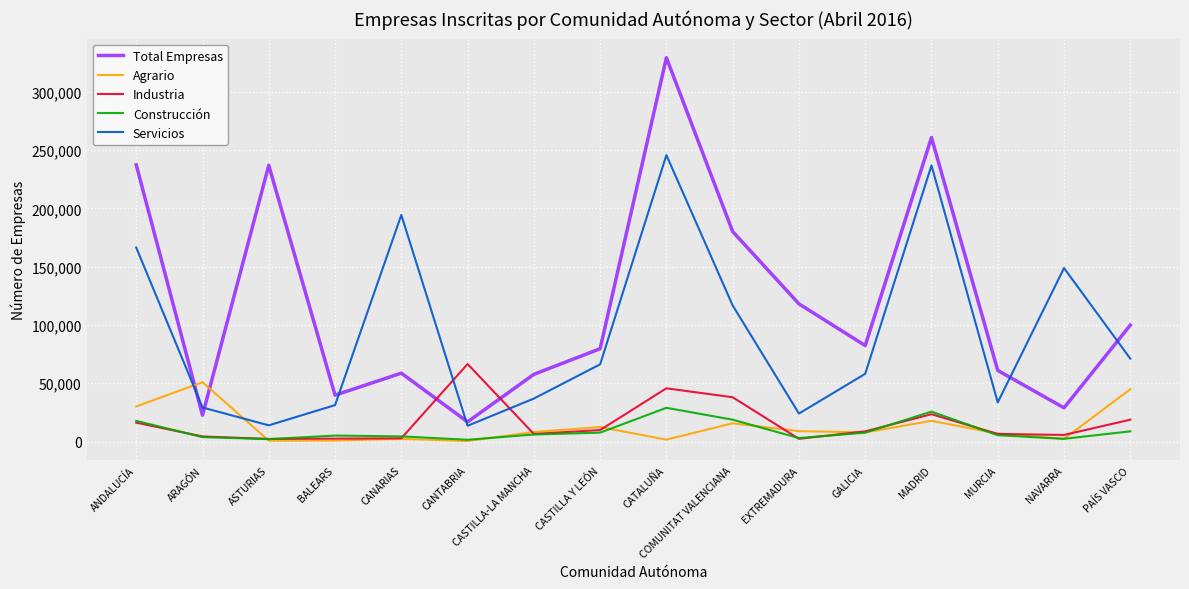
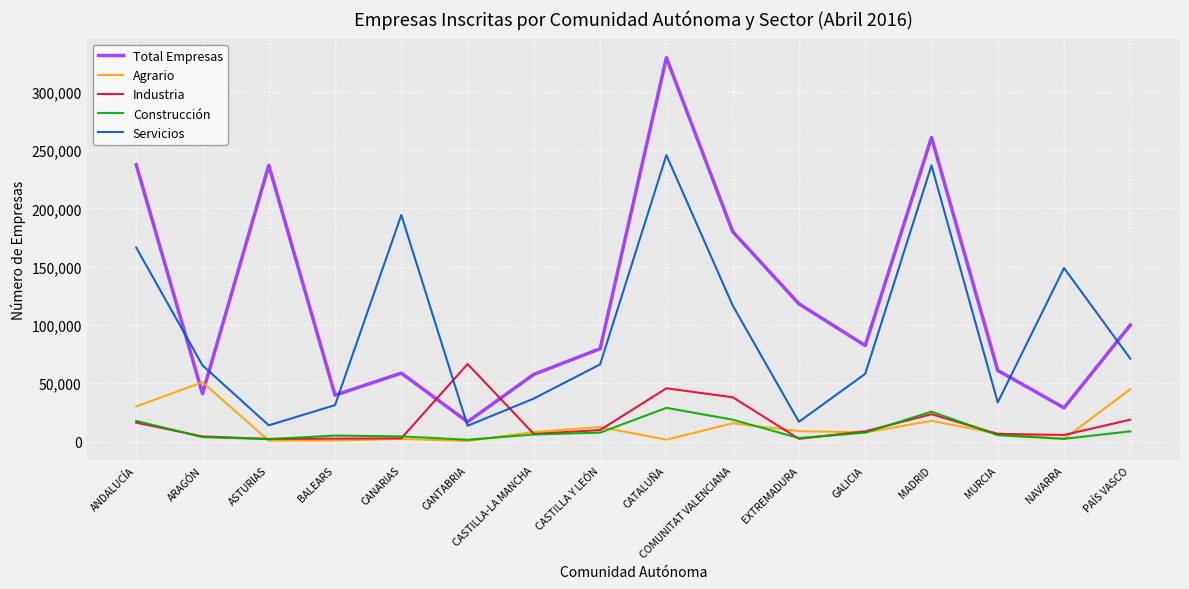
Total Empresas, ARAGÓN: 23,000 -> 41,000
Servicios, ARAGÓN: 29,000 -> 65,000
Servicios, EXTREMADURA: 24,000 -> 17,000
